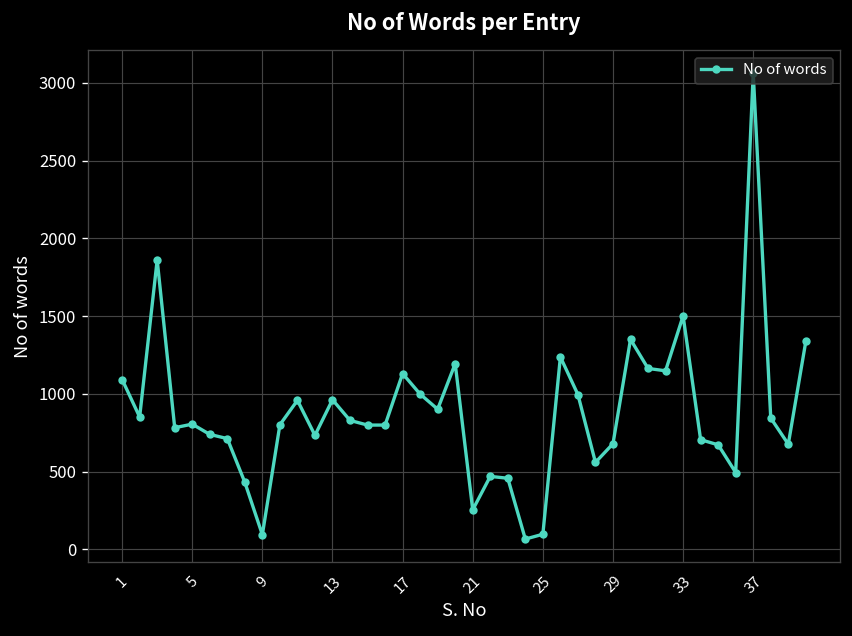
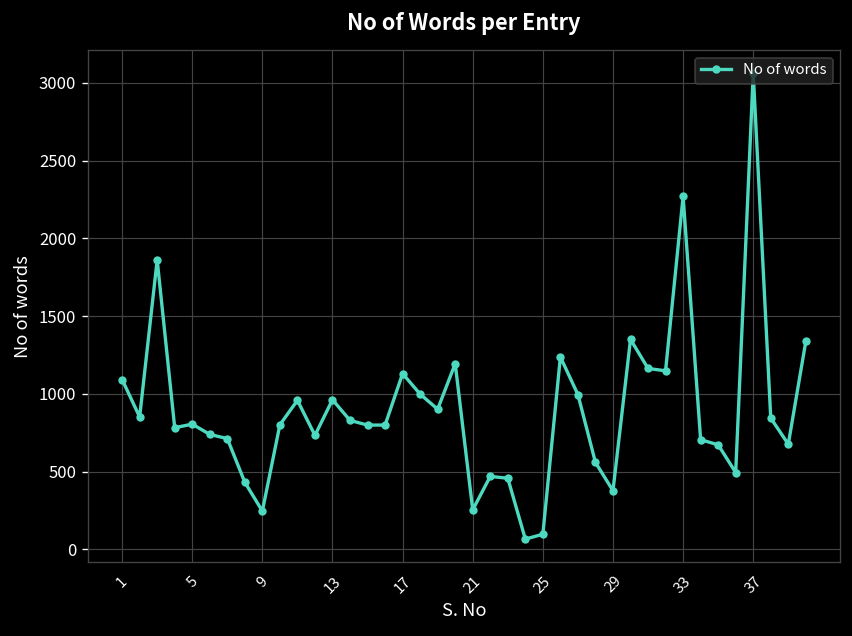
9: 100 -> 250
29: 680 -> 380
33: 1500 -> 2270
